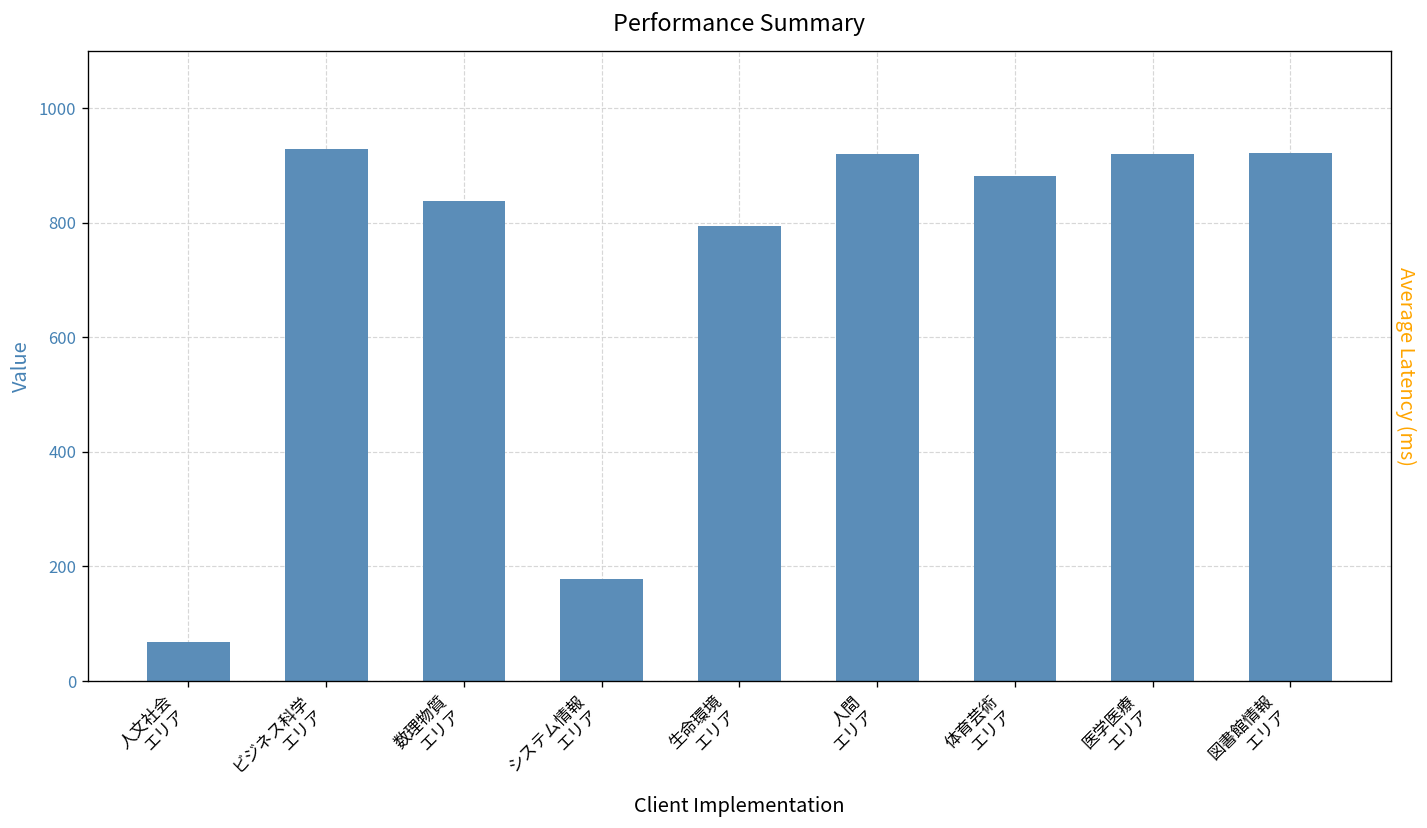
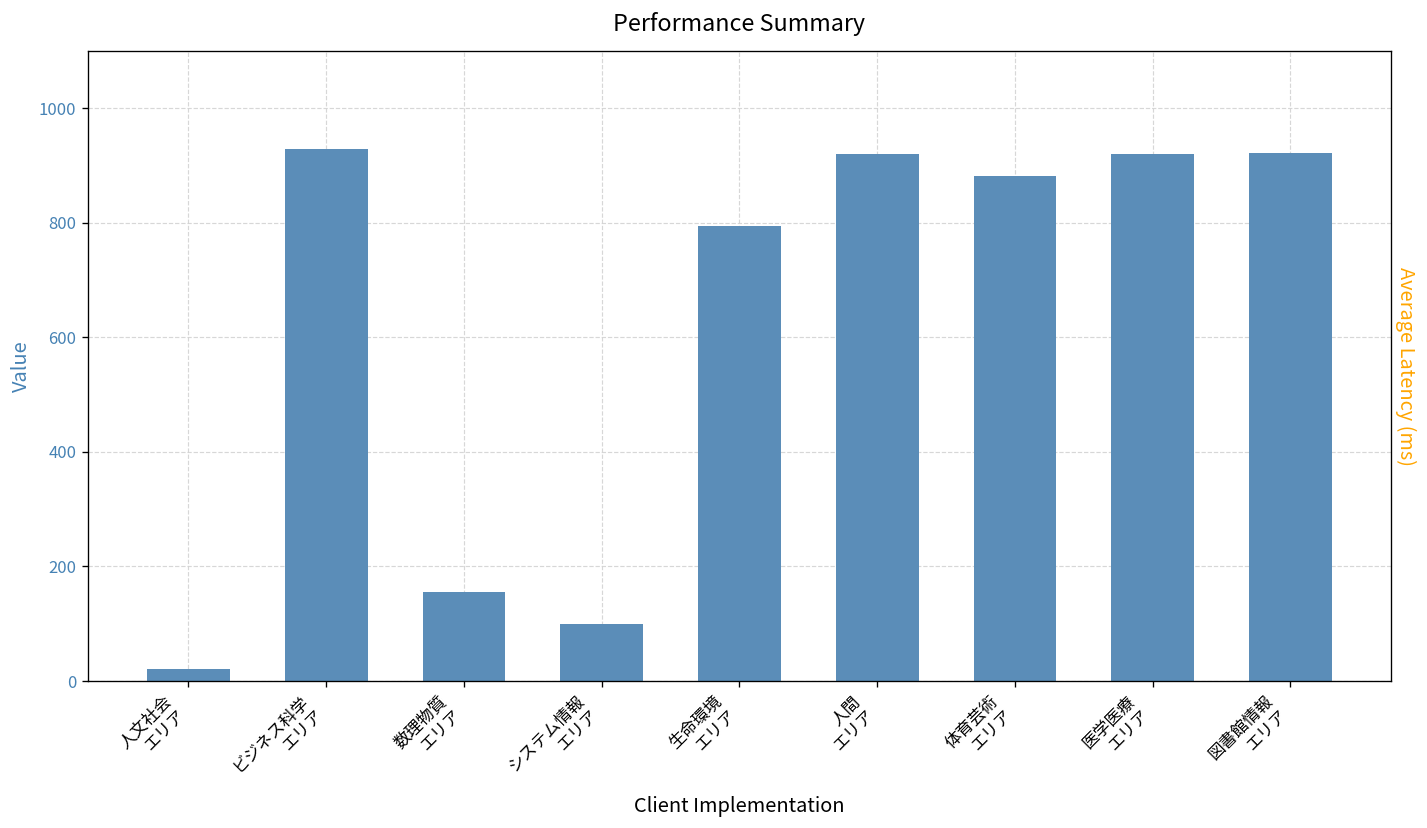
人文社会 エリア: 70 -> 20
数理物質 エリア: 840 -> 160
システム情報 エリア: 180 -> 100
